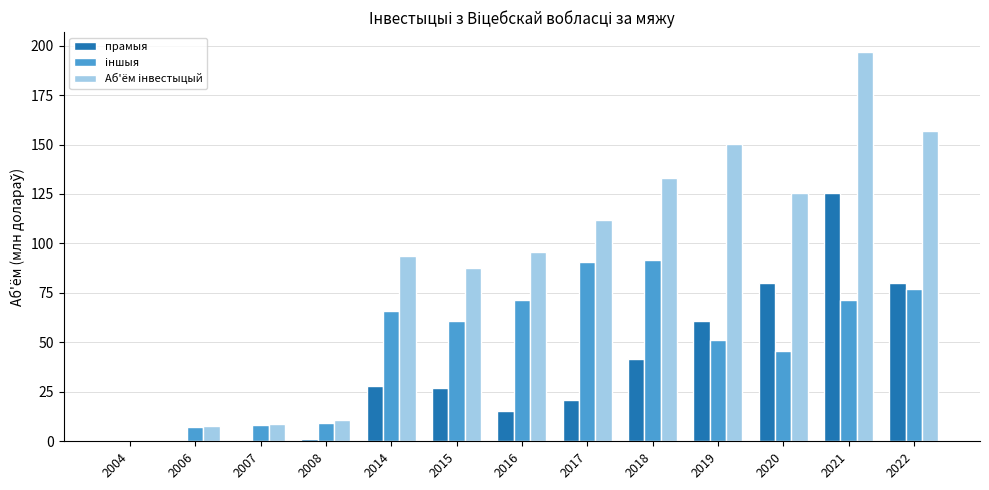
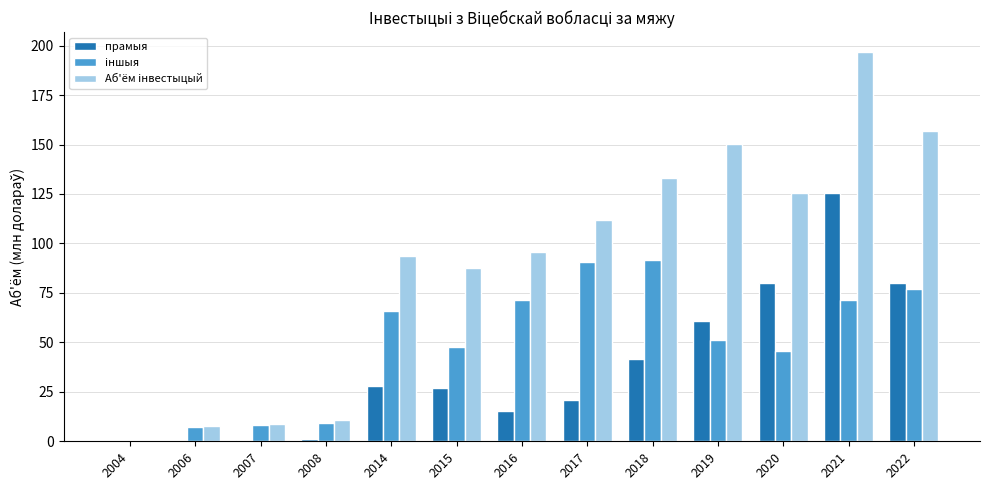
іншыя, 2015: 61 -> 48
